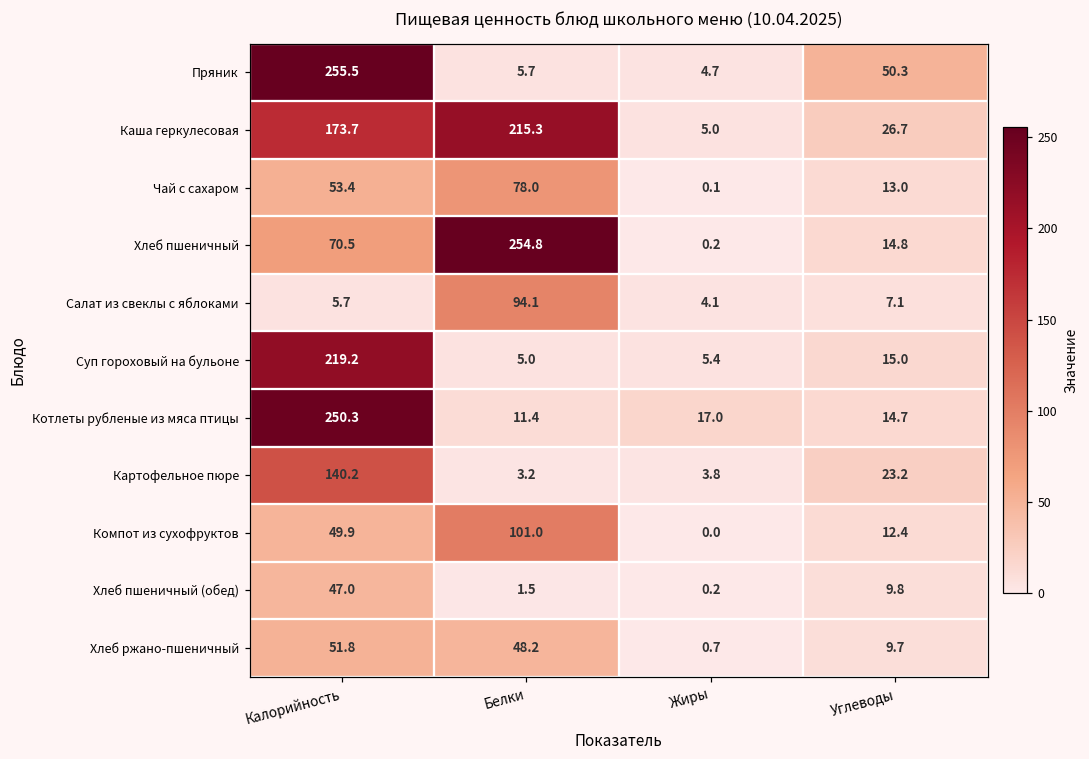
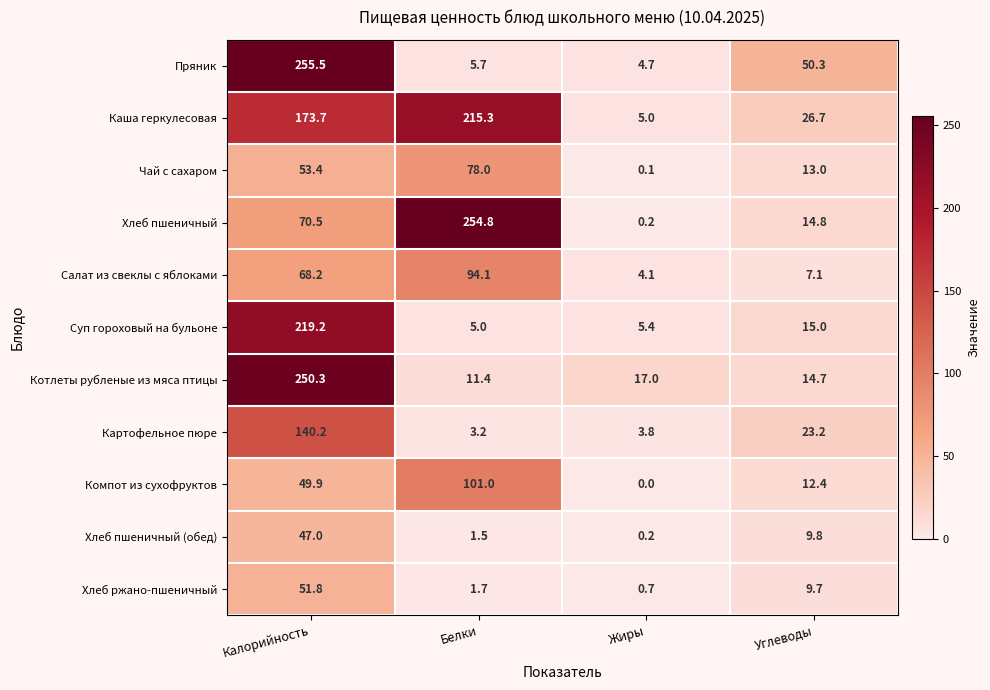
Салат из свеклы с яблоками, Калорийность: 5.7 -> 68.2
Хлеб ржано-пшеничный, Белки: 48.2 -> 1.7
